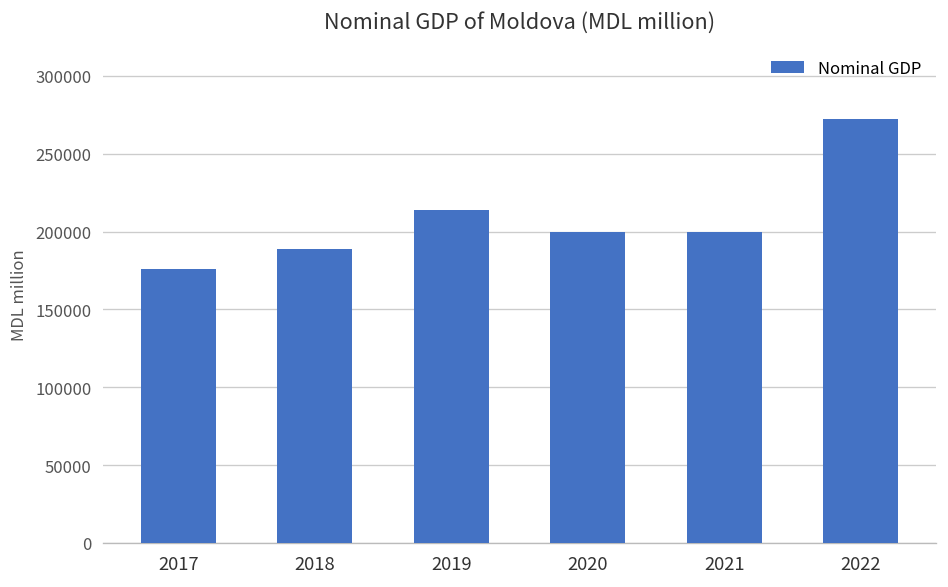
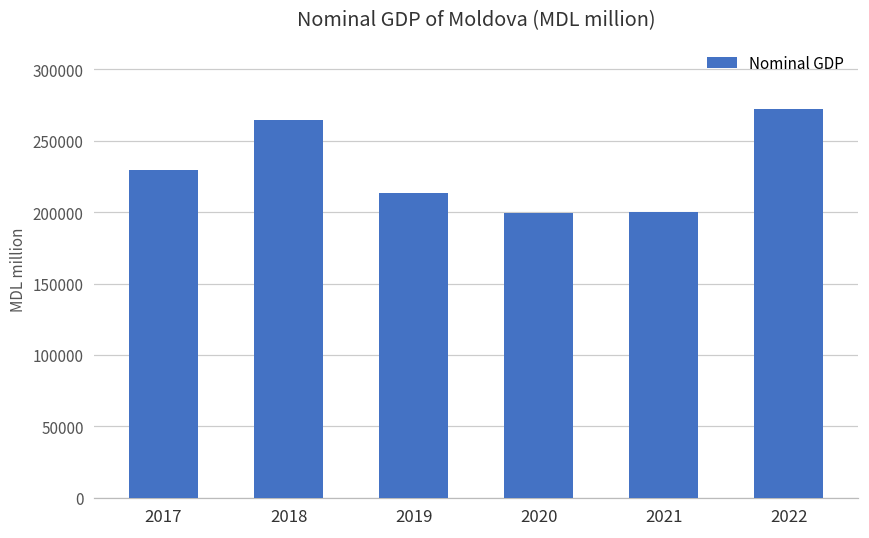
2017: 176000 -> 229000
2018: 189000 -> 264000
